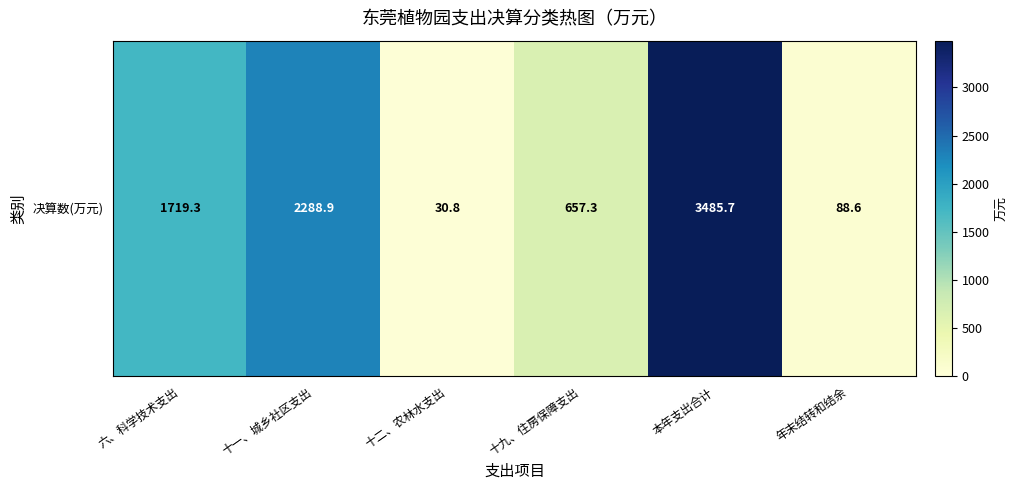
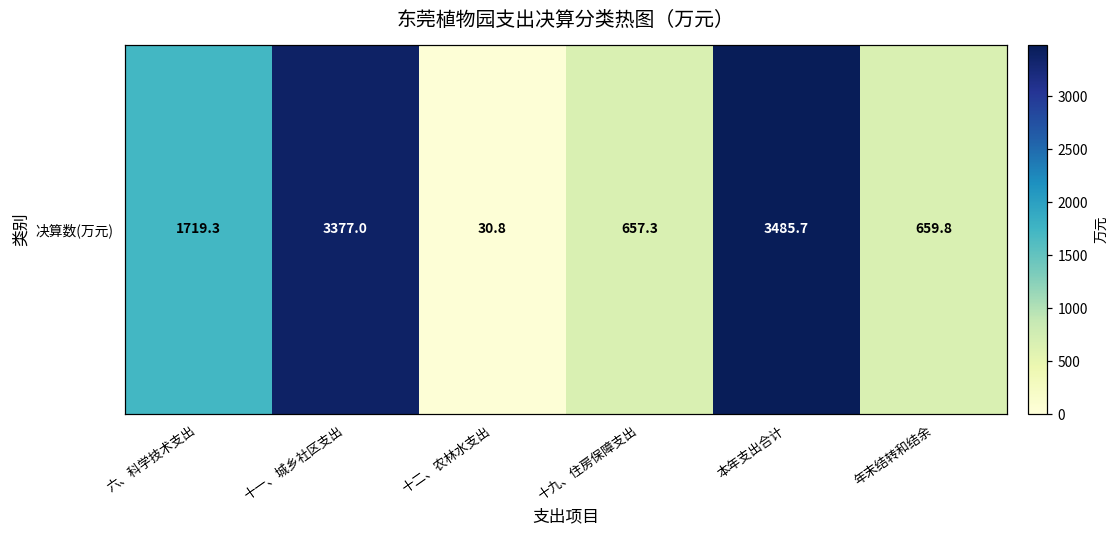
决算数(万元), 十一、城乡社区支出: 2288.9 -> 3377.0
决算数(万元), 年末结转和结余: 88.6 -> 659.8
